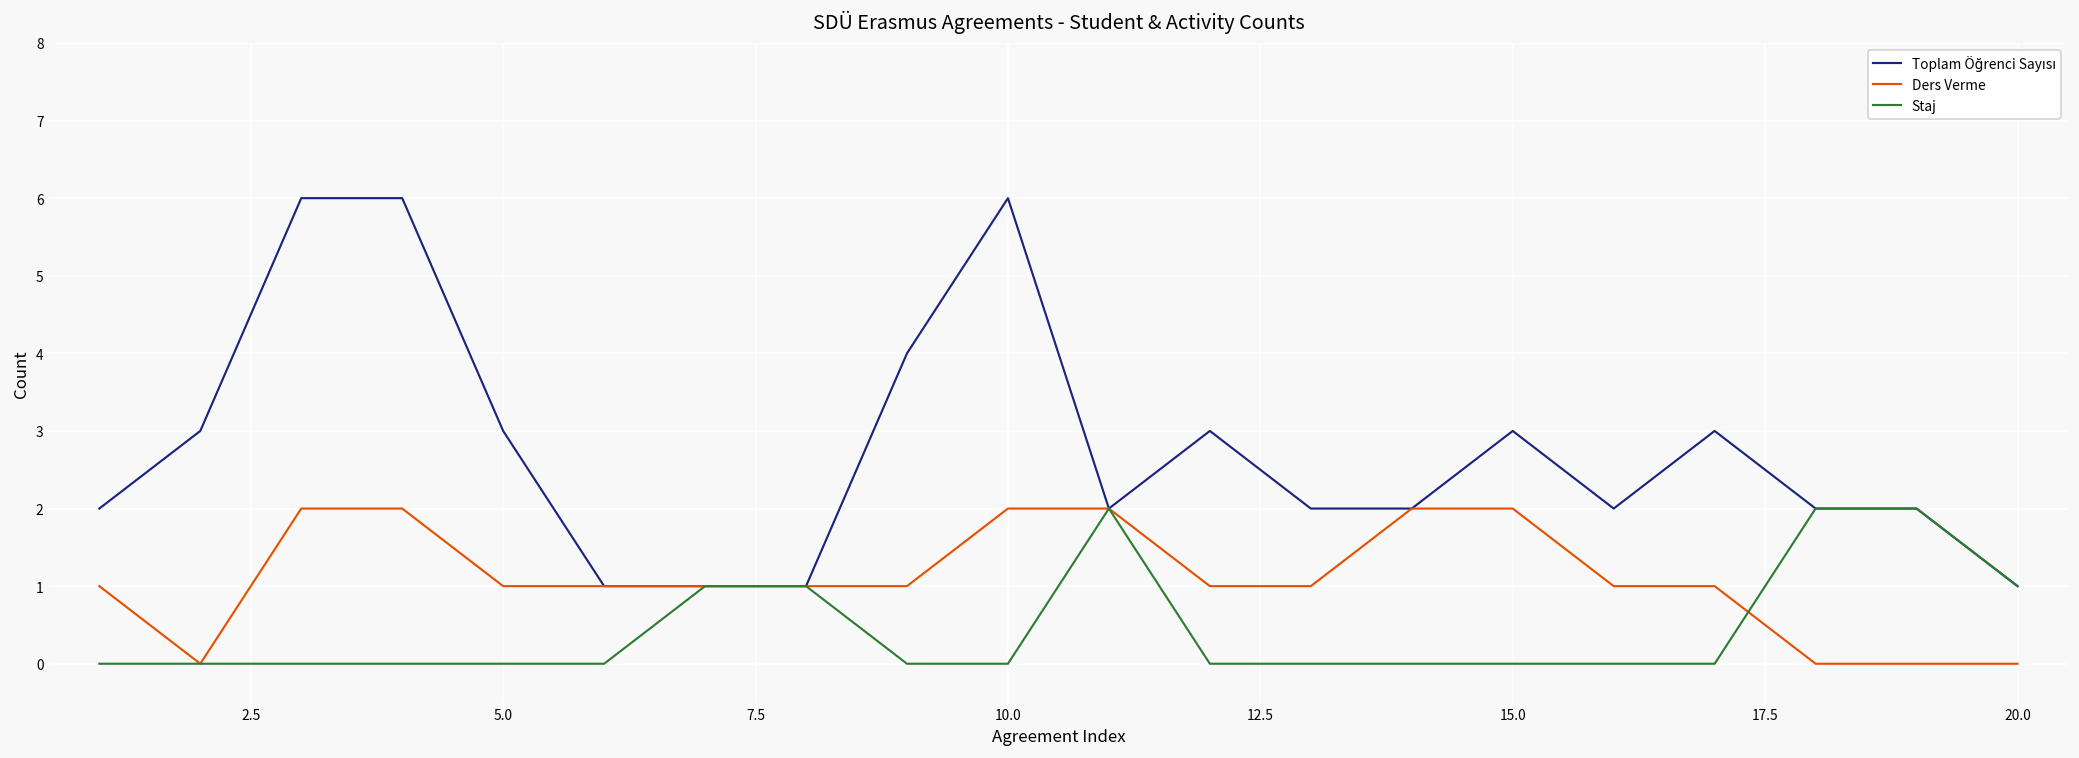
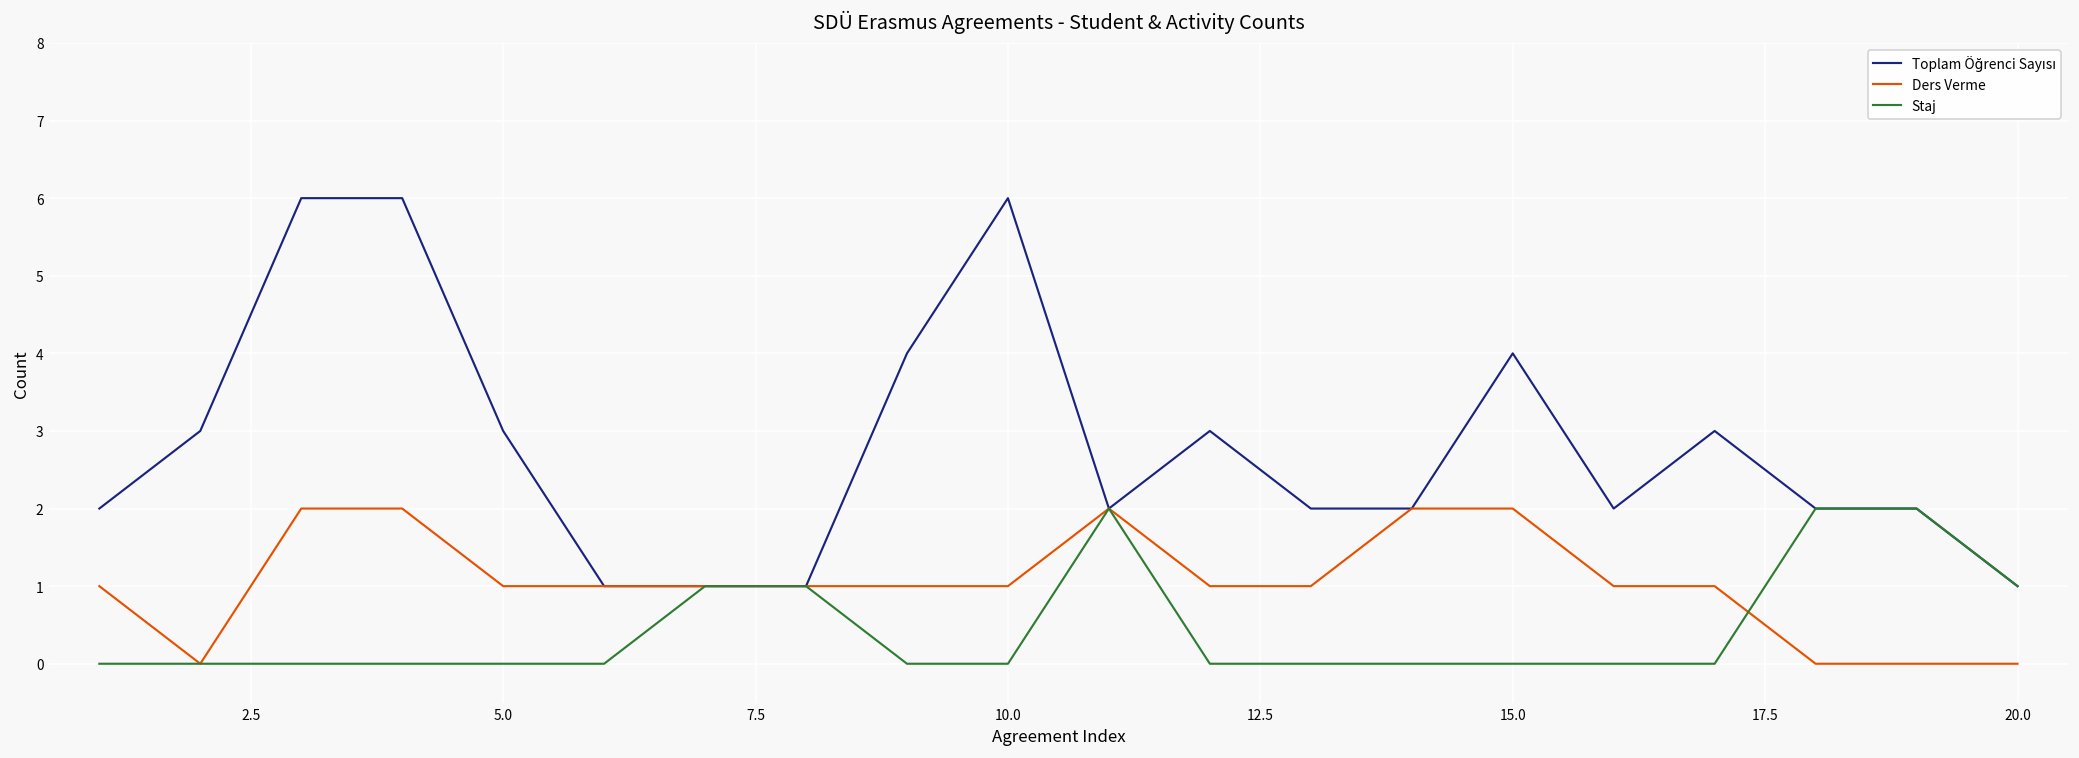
Ders Verme, 10.0: 2 -> 1
Toplam Öğrenci Sayısı, 15.0: 3 -> 4
